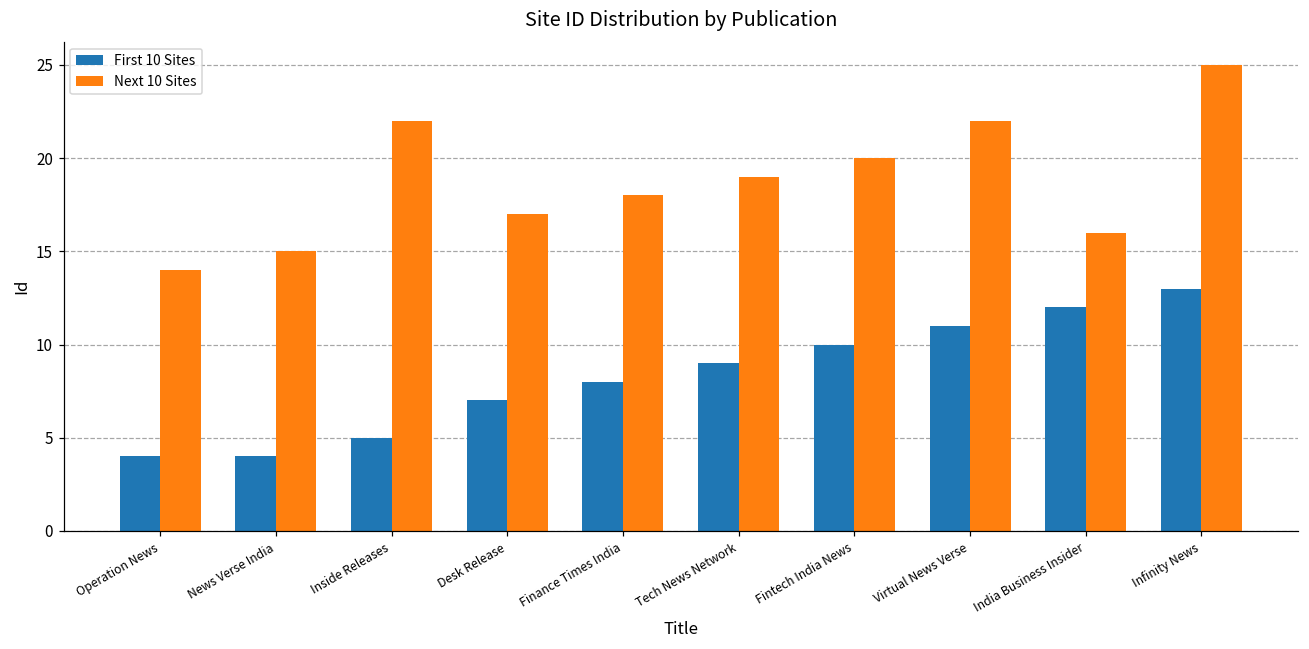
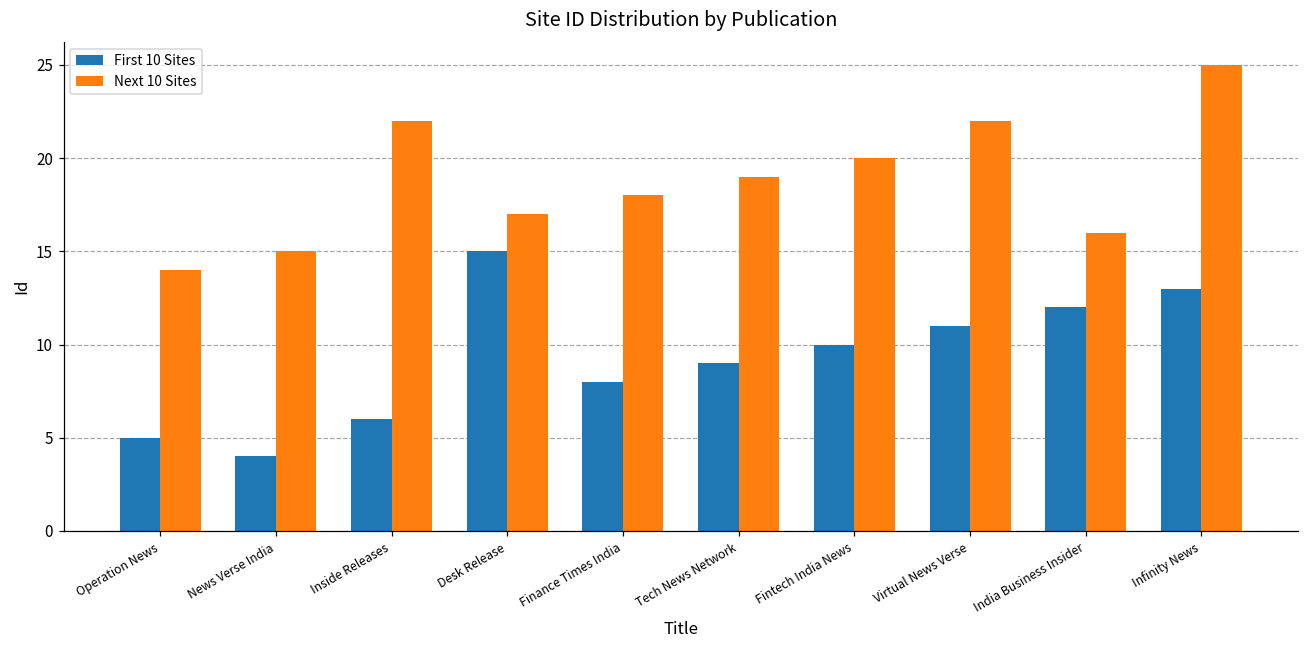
First 10 Sites, Operation News: 4 -> 5
First 10 Sites, Inside Releases: 5 -> 6
First 10 Sites, Desk Release: 7 -> 15
